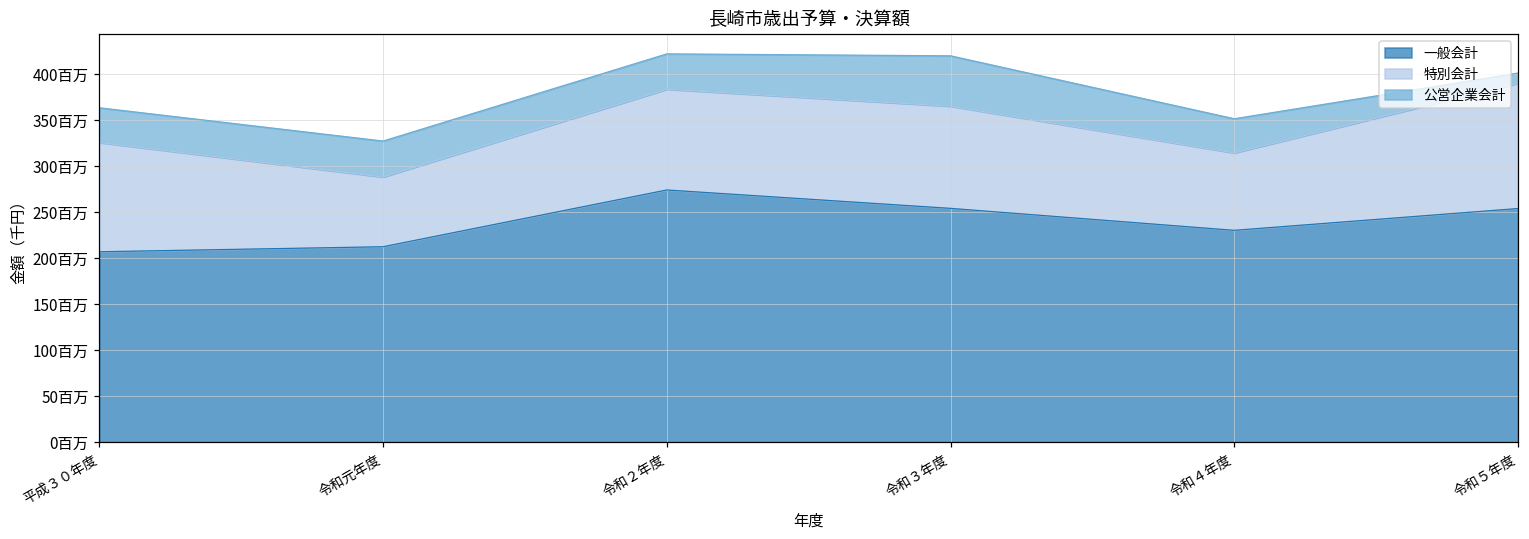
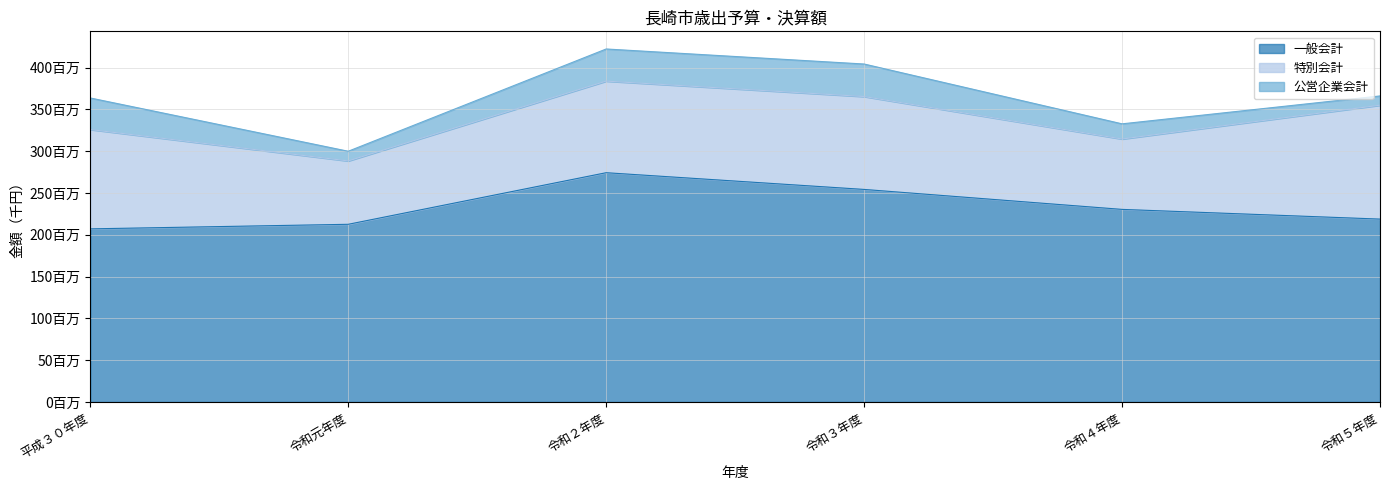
公営企業会計, 令和元年度: 40百万 -> 10百万
公営企業会計, 令和３年度: 50百万 -> 40百万
公営企業会計, 令和４年度: 40百万 -> 20百万
一般会計, 令和５年度: 250百万 -> 220百万
